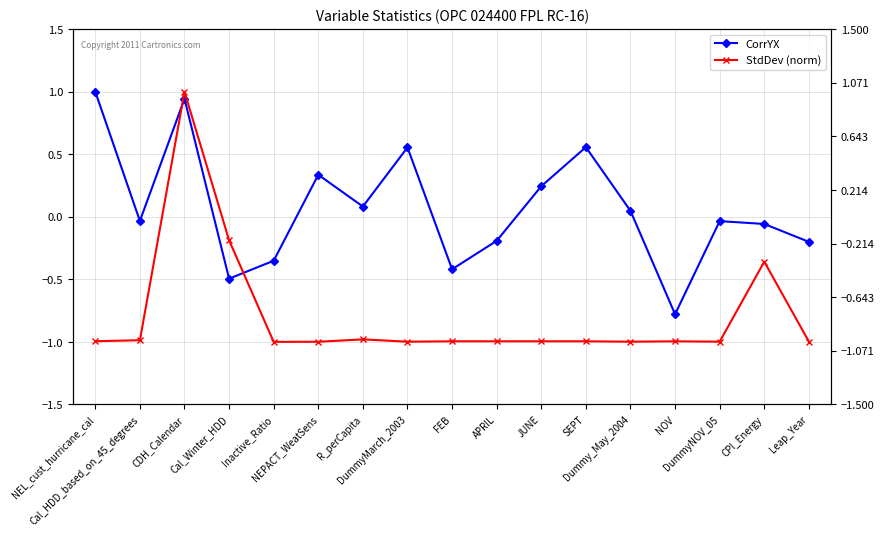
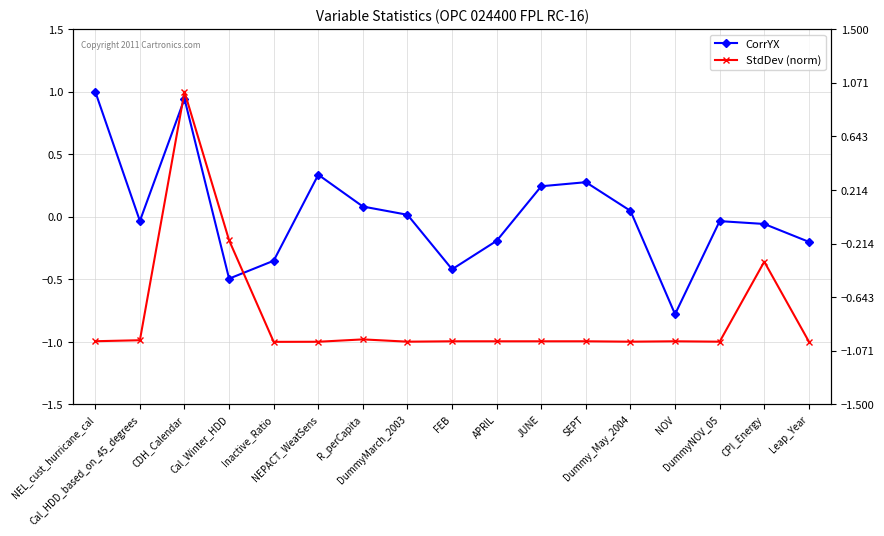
CorrYX, DummyMarch_2003: 0.55 -> 0.02
CorrYX, SEPT: 0.56 -> 0.28
